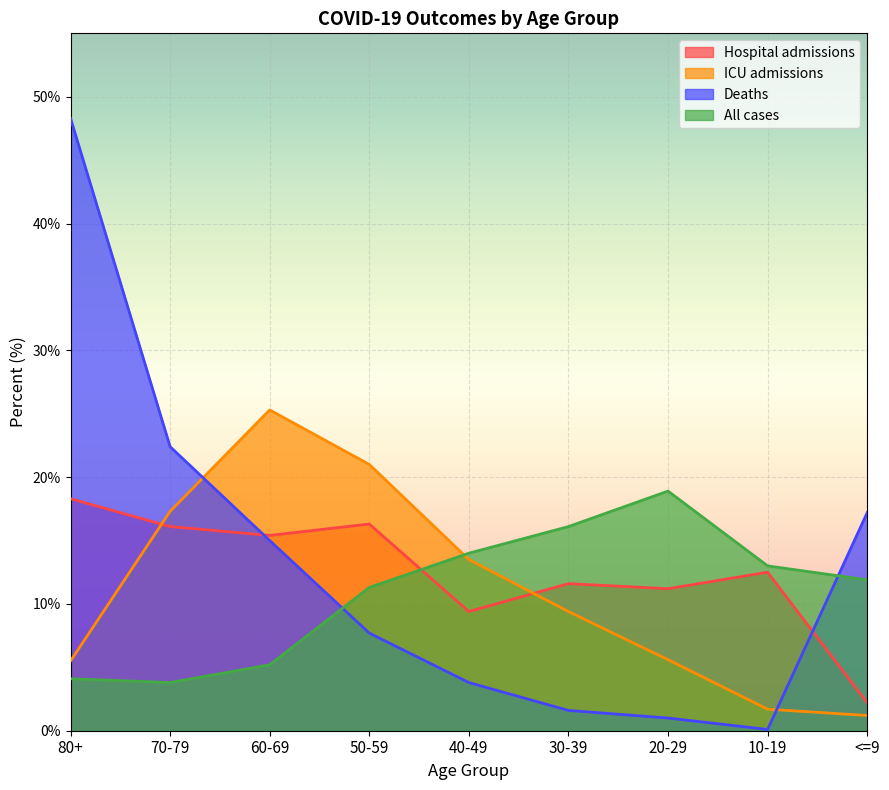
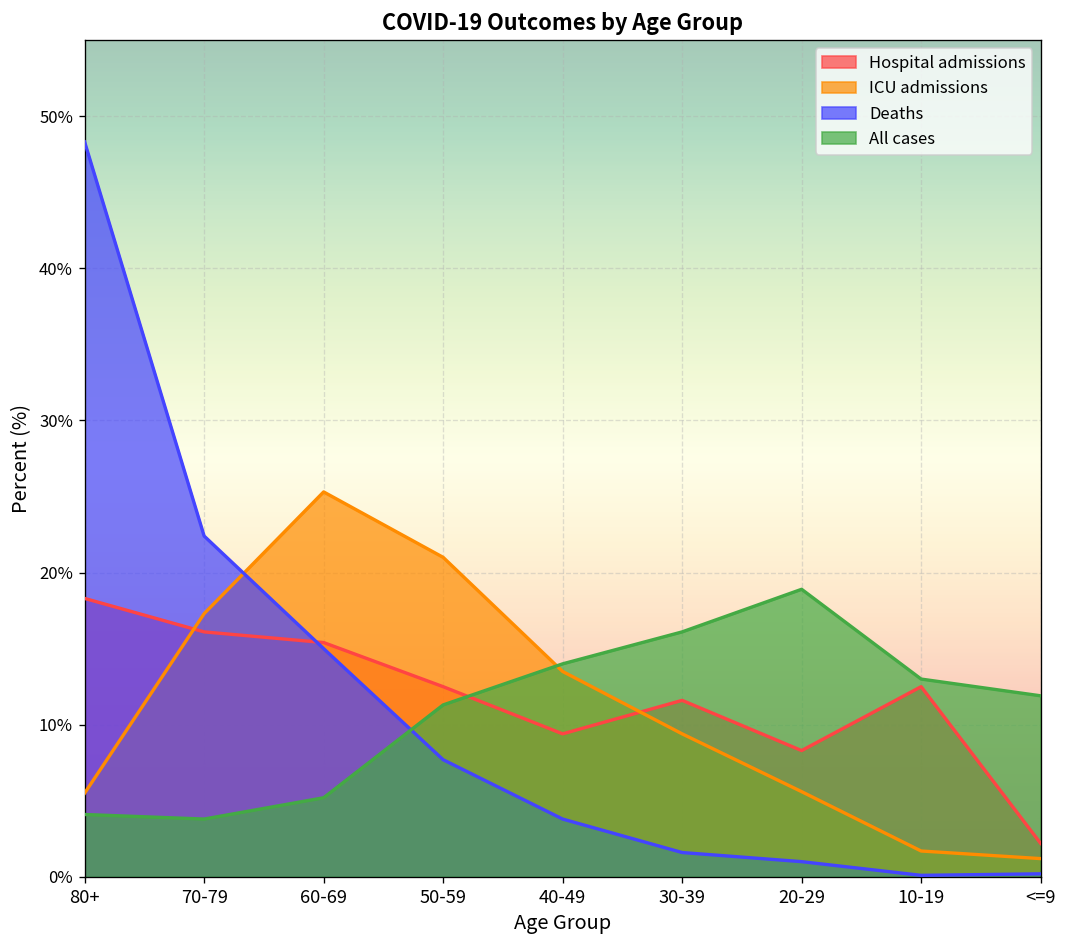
Hospital admissions, 50-59: 16.3% -> 12.5%
Hospital admissions, 20-29: 11.2% -> 8.3%
Deaths, <=9: 17.2% -> 0.2%
